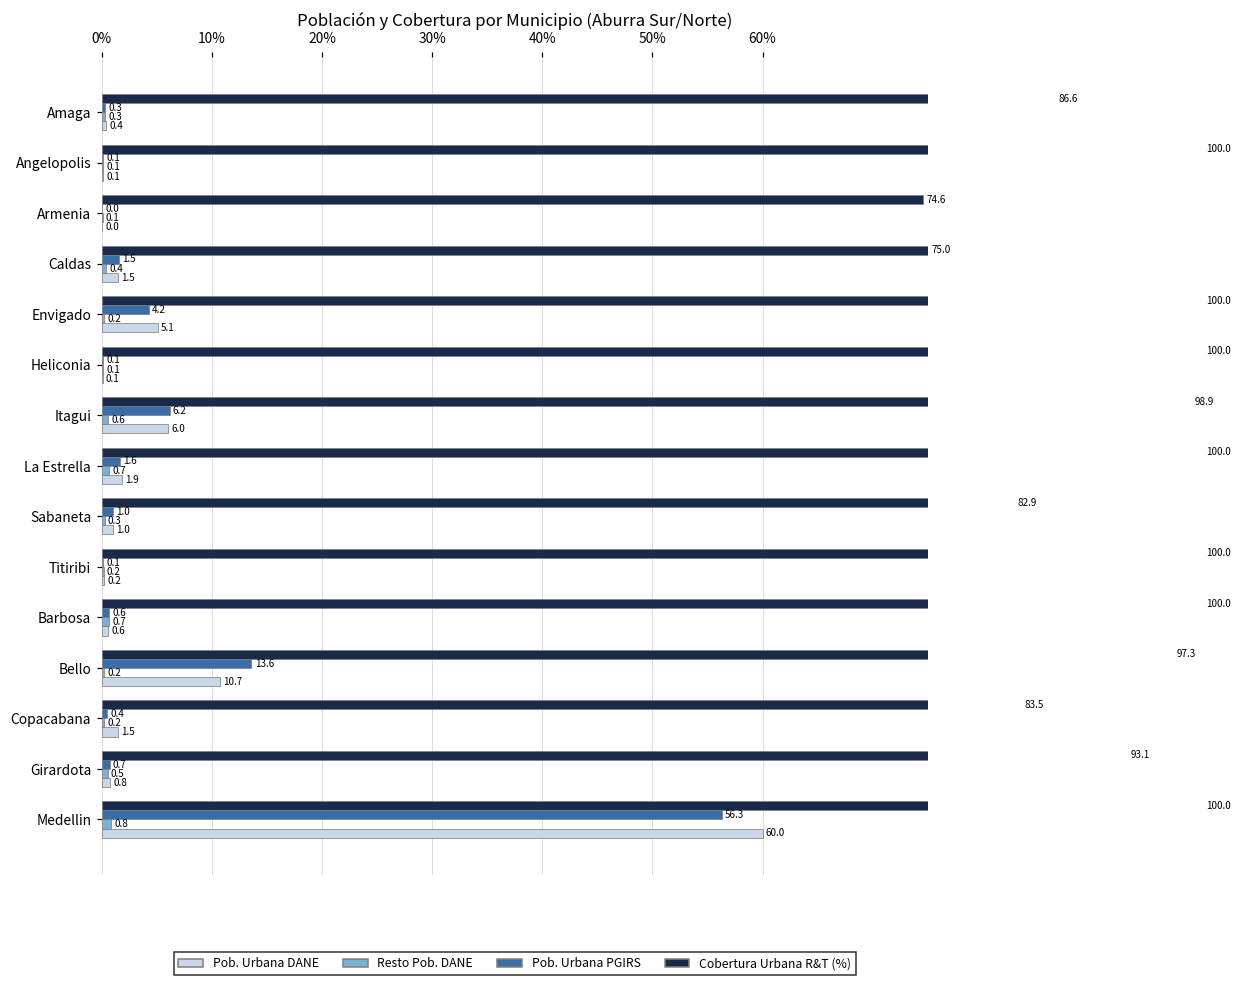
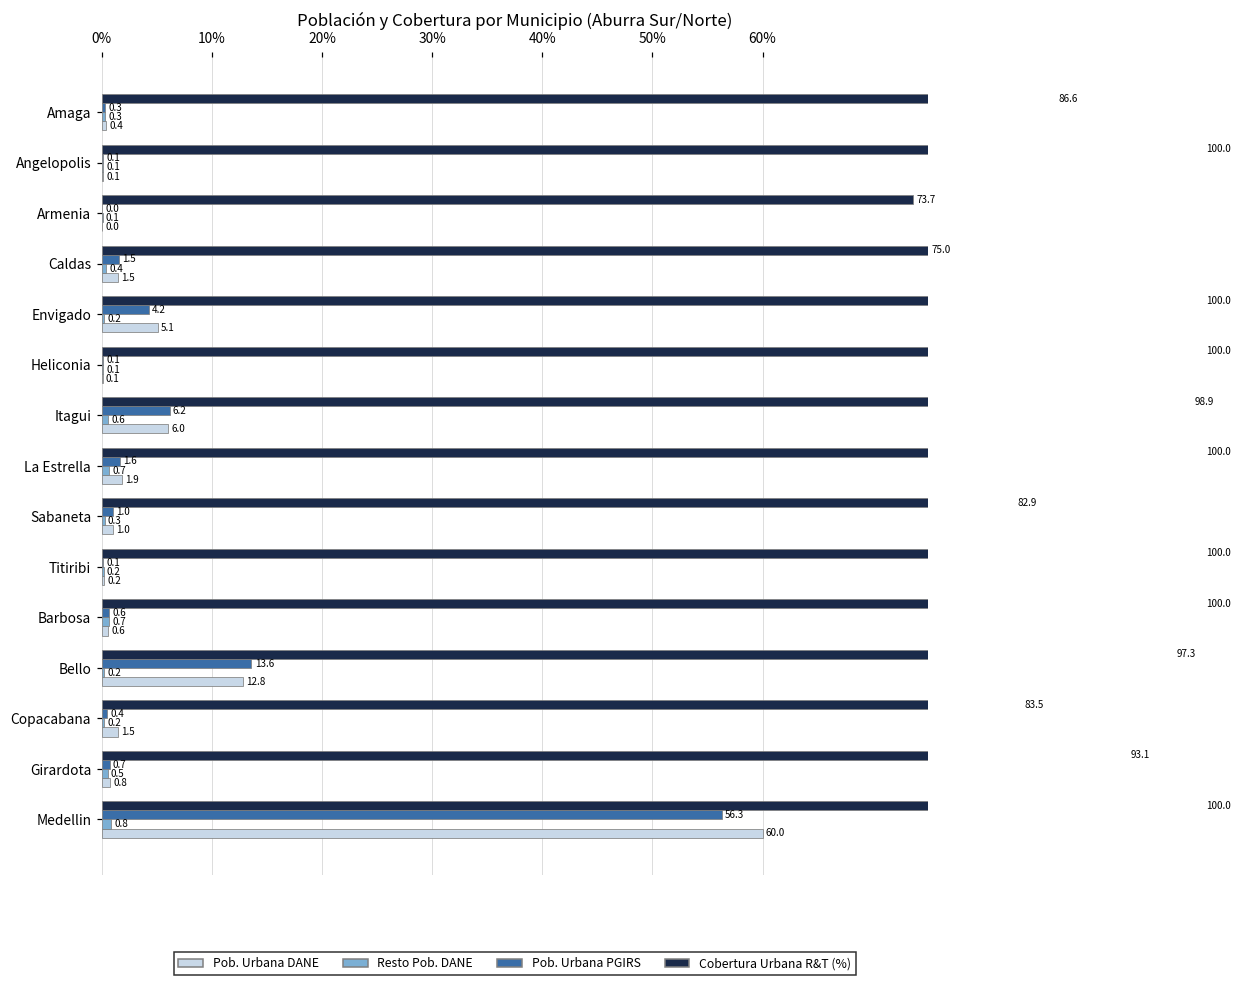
Cobertura Urbana R&T (%), Armenia: 74.6 -> 73.7
Pob. Urbana DANE, Bello: 10.7 -> 12.8
